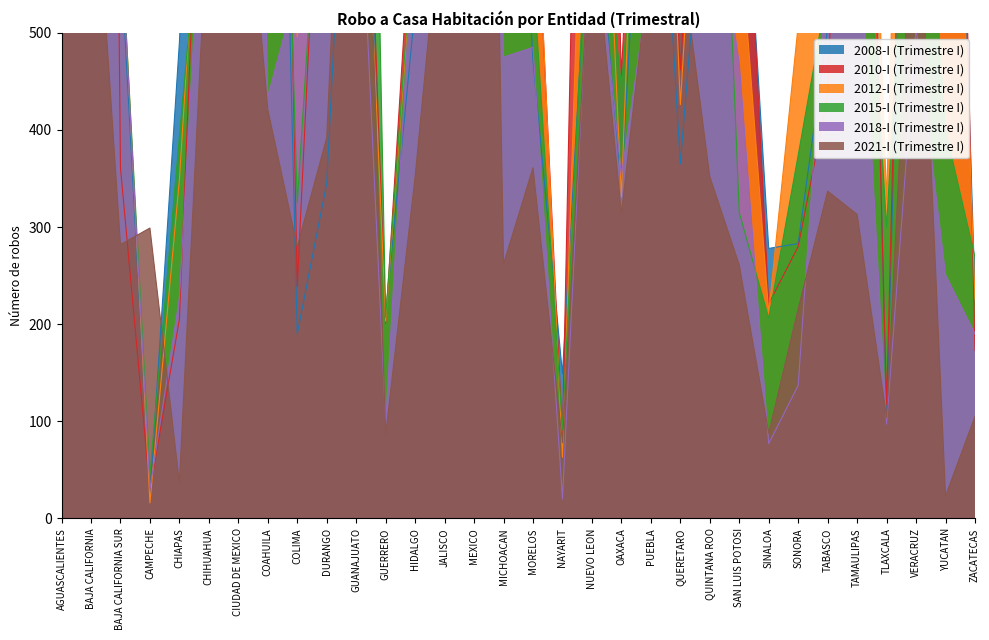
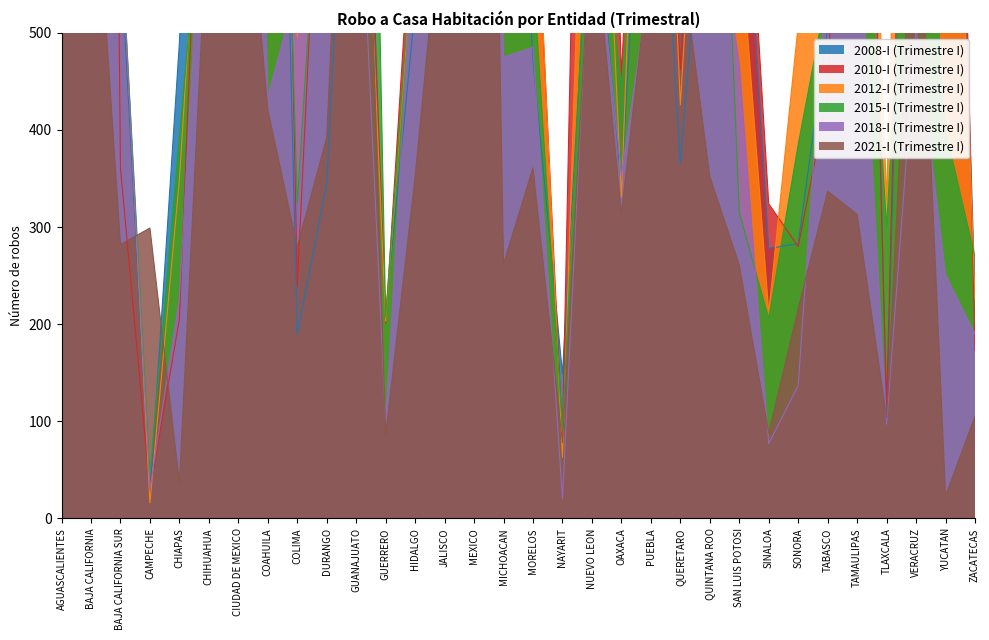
2010-I (Trimestre I), SINALOA: 220 -> 320
2015-I (Trimestre I), SONORA: 370 -> 390
